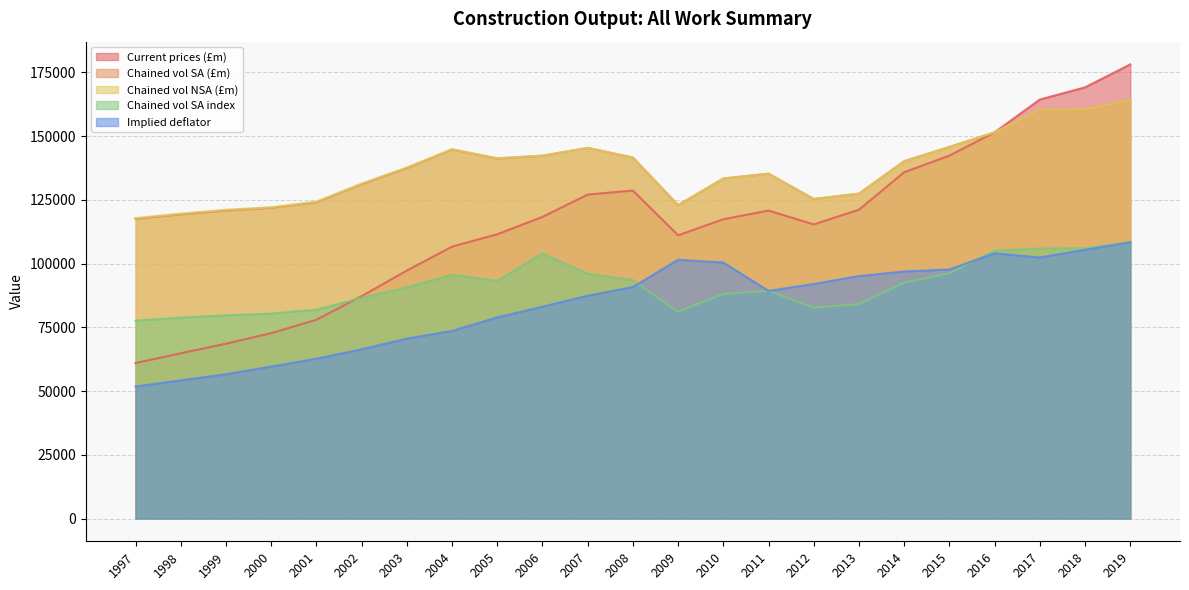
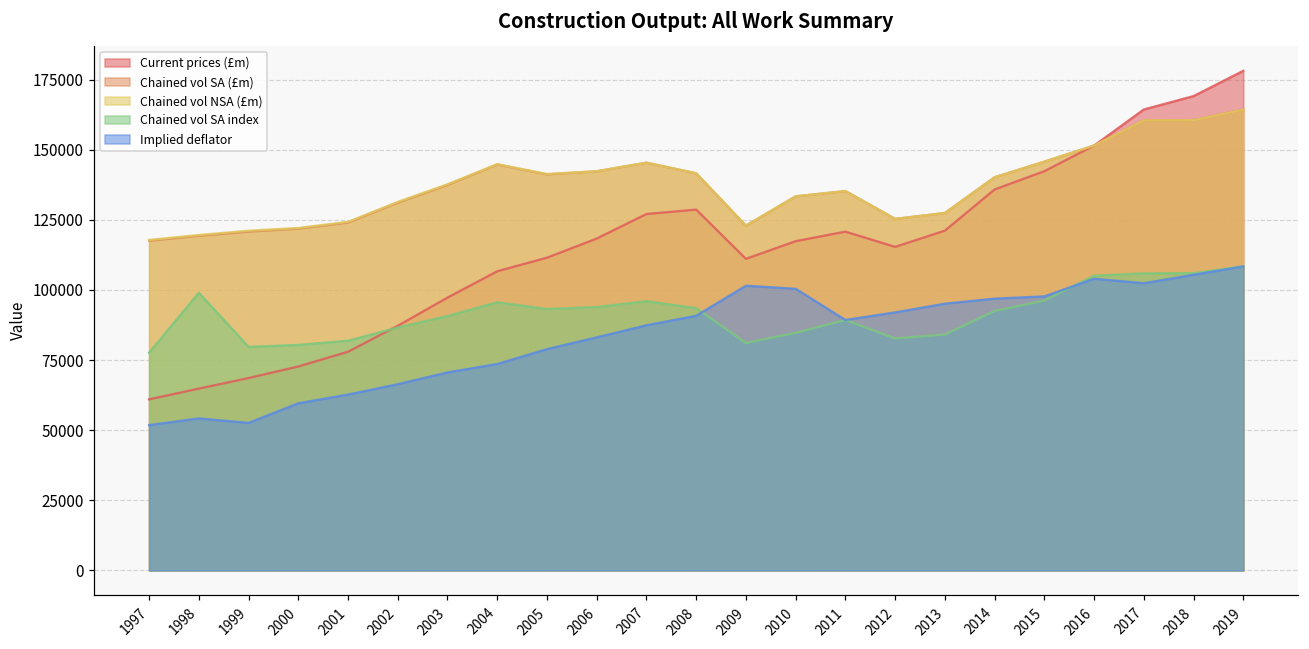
Chained vol SA index, 1998: 79000 -> 99000
Implied deflator, 1999: 57000 -> 53000
Chained vol SA index, 2006: 104000 -> 94000
Chained vol SA index, 2010: 88000 -> 85000
